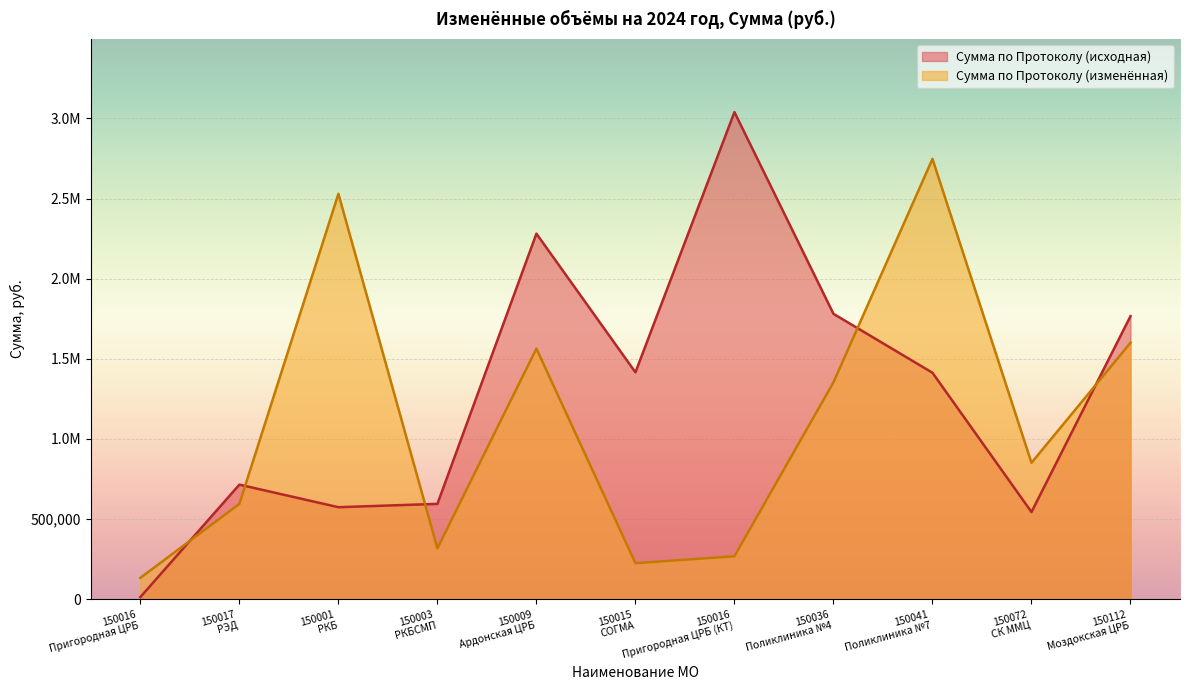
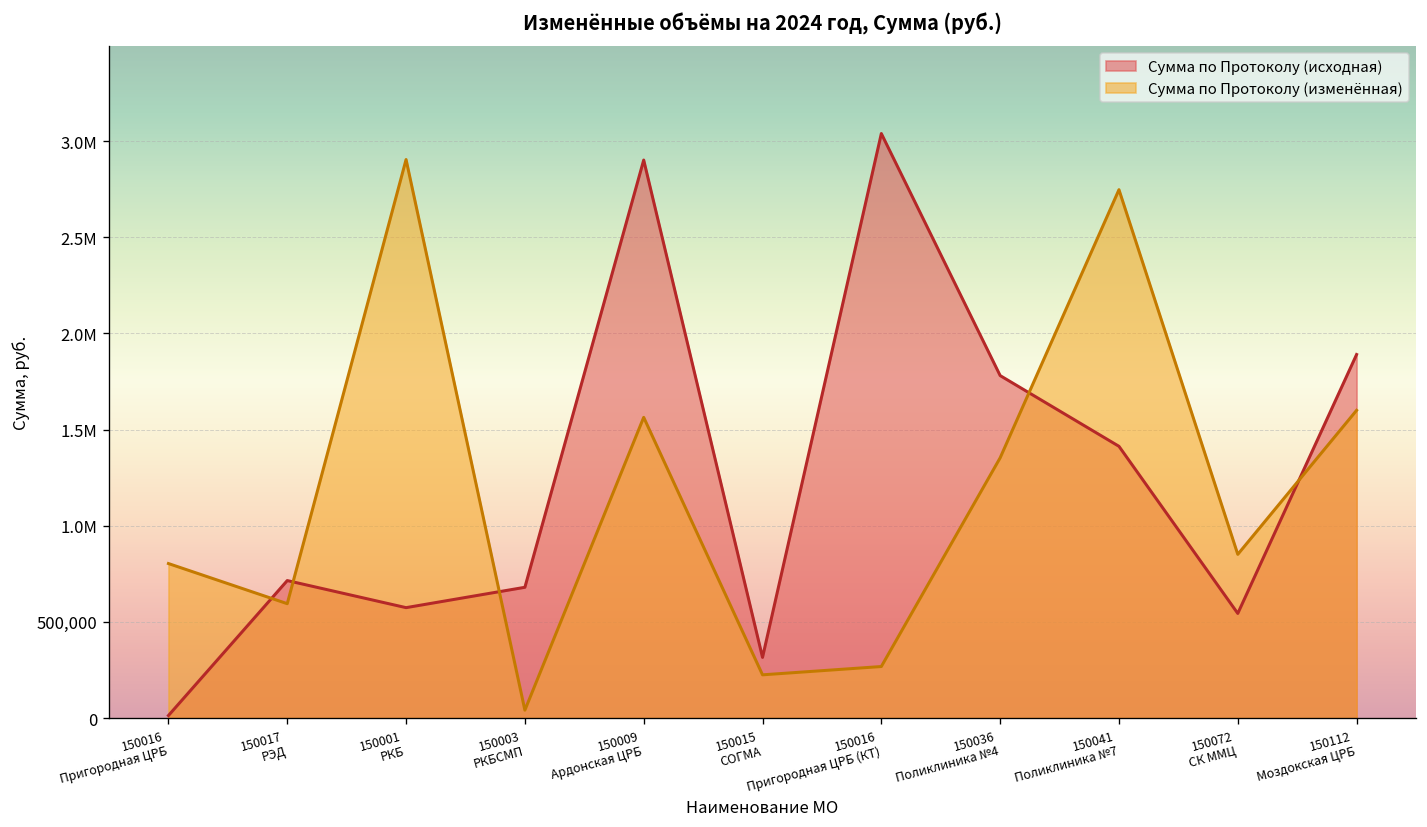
Сумма по Протоколу (изменённая), 150016 Пригородная ЦРБ: 130,000 -> 800,000
Сумма по Протоколу (изменённая), 150001 РКБ: 2,530,000 -> 2,900,000
Сумма по Протоколу (исходная), 150003 РКБСМП: 600,000 -> 680,000
Сумма по Протоколу (изменённая), 150003 РКБСМП: 320,000 -> 40,000
Сумма по Протоколу (исходная), 150009 Ардонская ЦРБ: 2,280,000 -> 2,900,000
Сумма по Протоколу (исходная), 150015 СОГМА: 1,420,000 -> 320,000
Сумма по Протоколу (исходная), 150112 Моздокская ЦРБ: 1,770,000 -> 1,890,000
